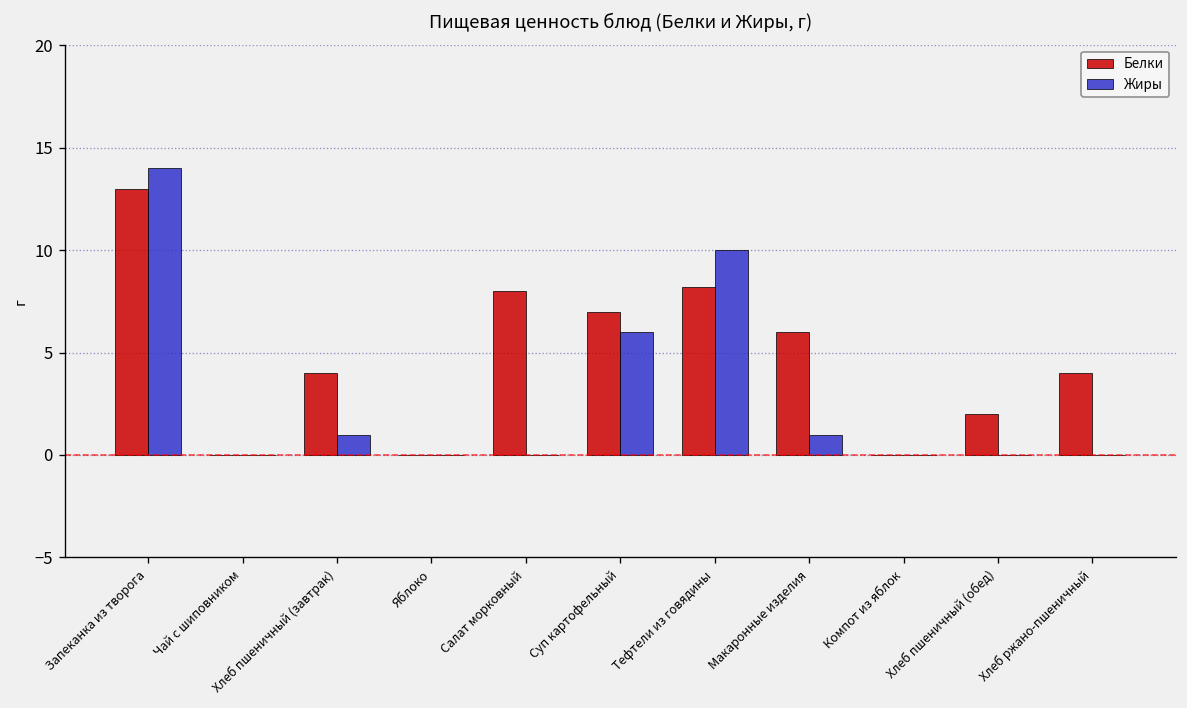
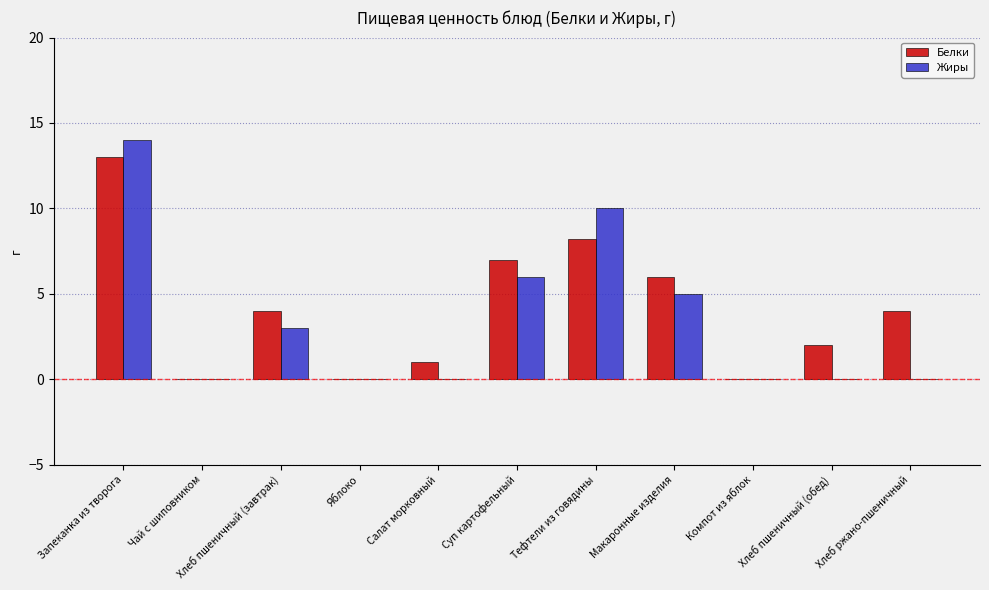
Жиры, Хлеб пшеничный (завтрак): 1 -> 3
Белки, Салат морковный: 8 -> 1
Жиры, Макаронные изделия: 1 -> 5
